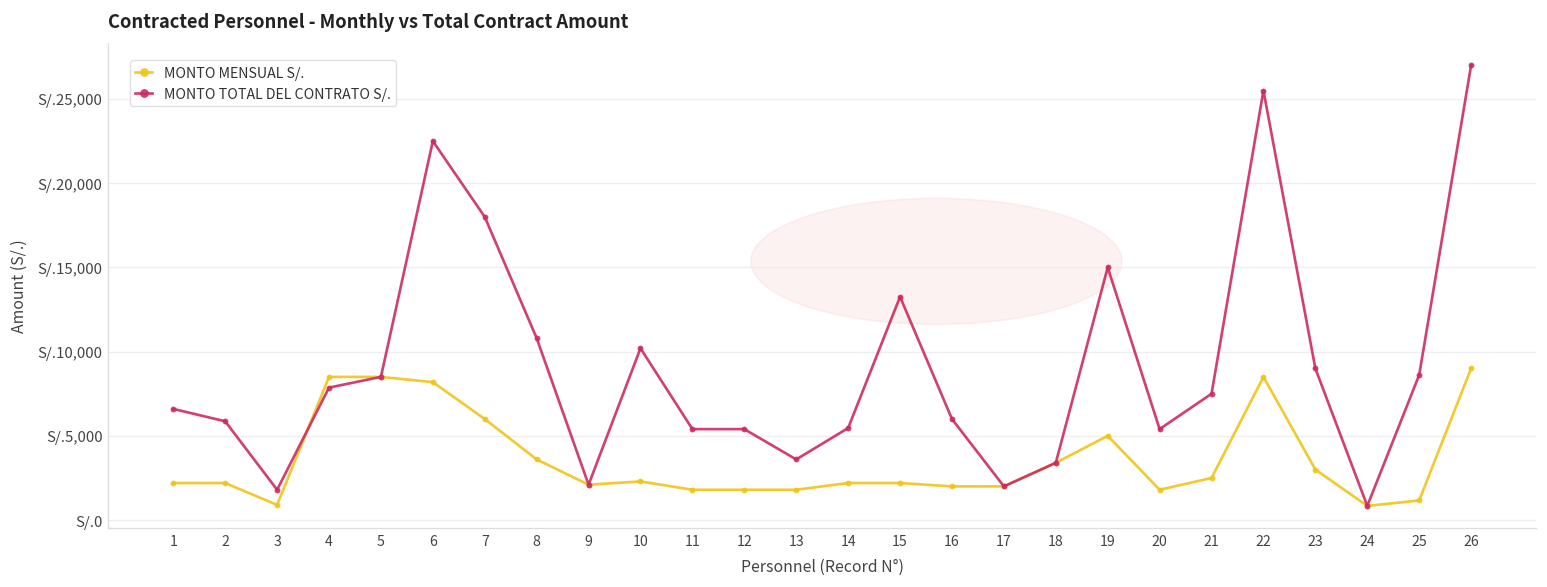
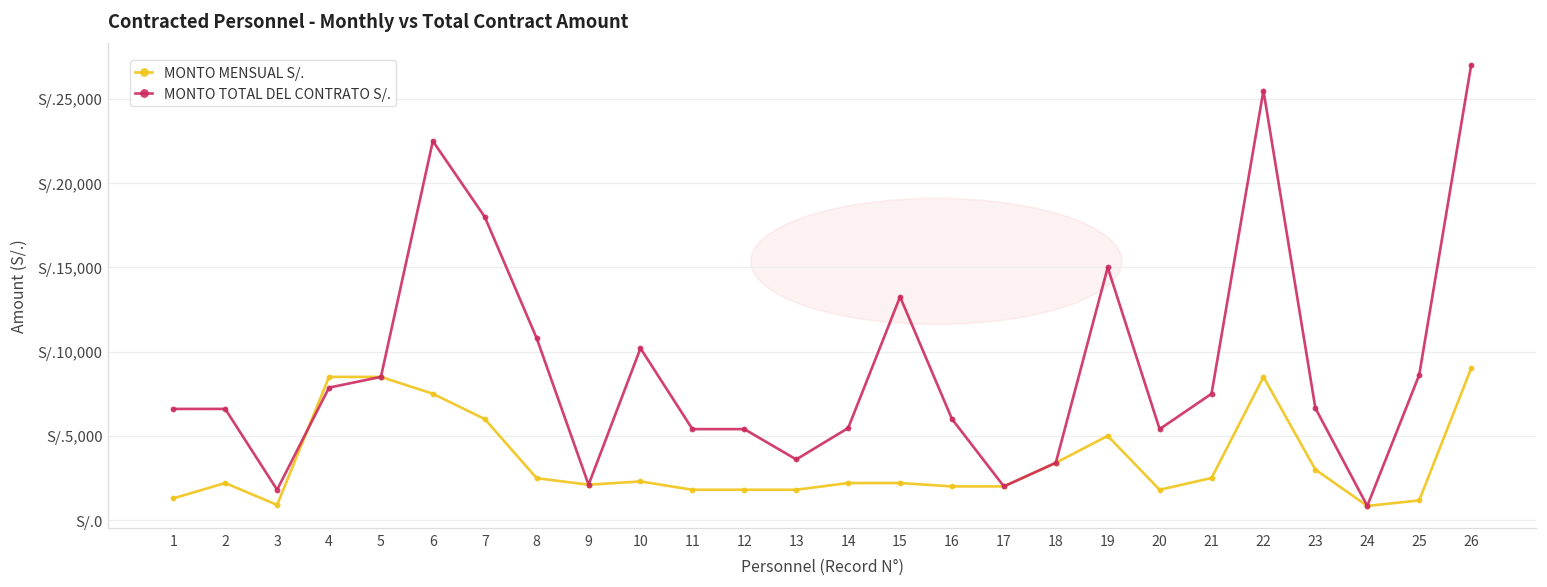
MONTO MENSUAL S/., 1: S/.2,200 -> S/.1,300
MONTO TOTAL DEL CONTRATO S/., 2: S/.5,900 -> S/.6,600
MONTO MENSUAL S/., 6: S/.8,200 -> S/.7,500
MONTO MENSUAL S/., 8: S/.3,600 -> S/.2,500
MONTO TOTAL DEL CONTRATO S/., 23: S/.9,000 -> S/.6,600
